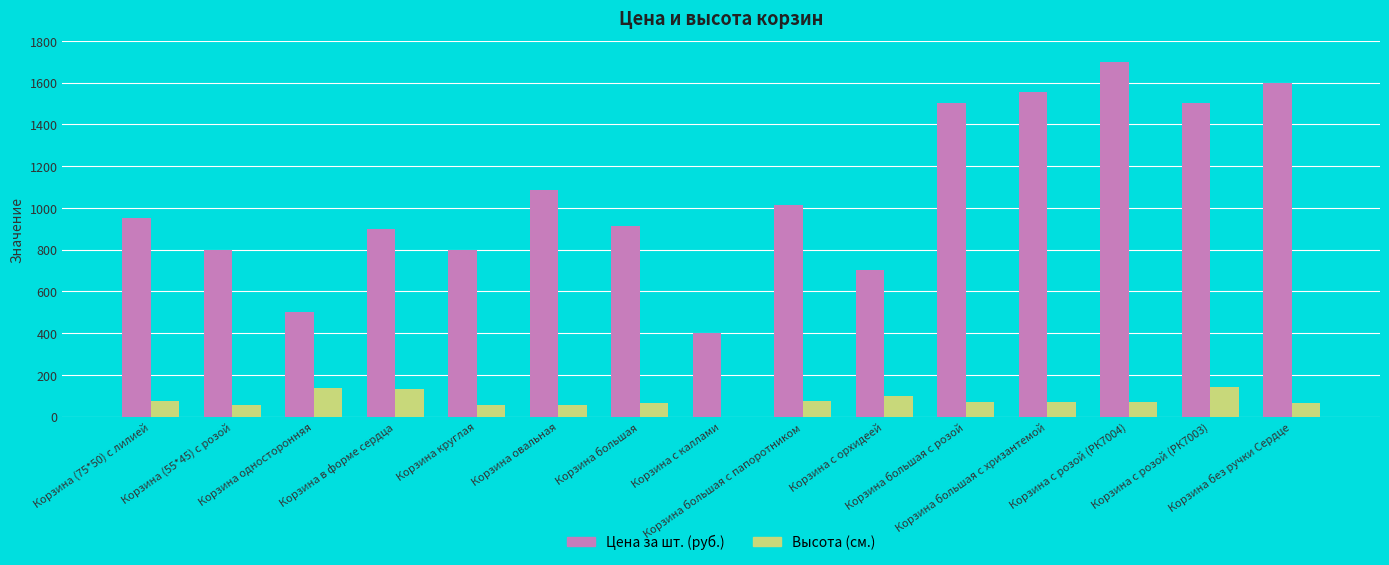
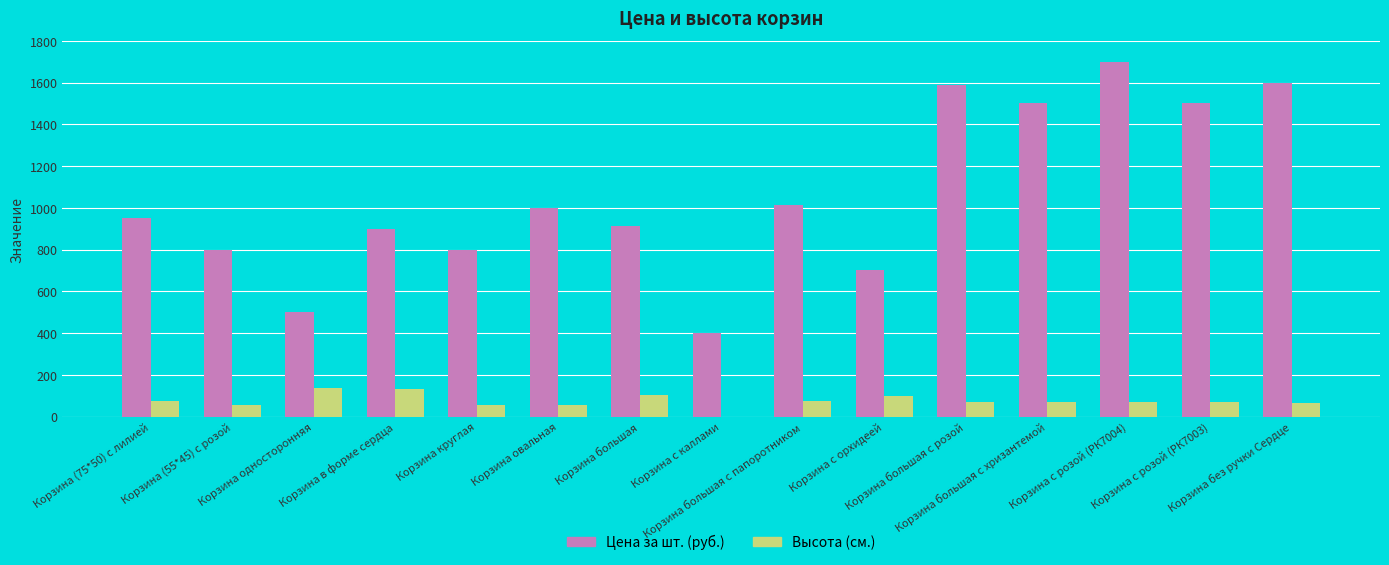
Цена за шт. (руб.), Корзина овальная: 1090 -> 1000
Высота (см.), Корзина большая: 70 -> 110
Цена за шт. (руб.), Корзина большая с розой: 1500 -> 1590
Цена за шт. (руб.), Корзина большая с хризантемой: 1550 -> 1500
Высота (см.), Корзина с розой (РК7003): 140 -> 70
